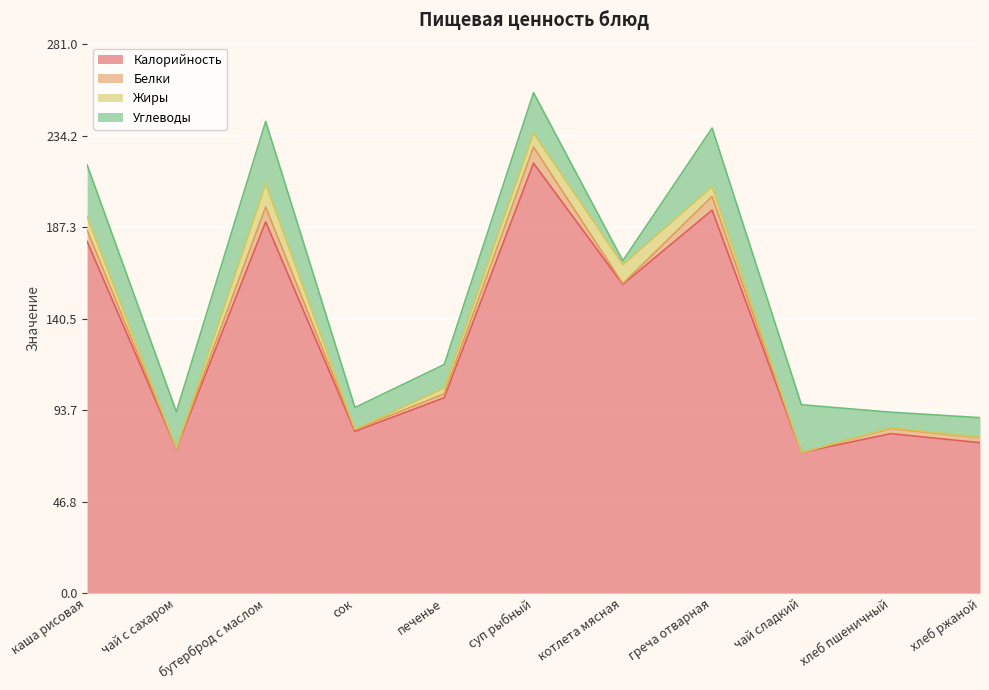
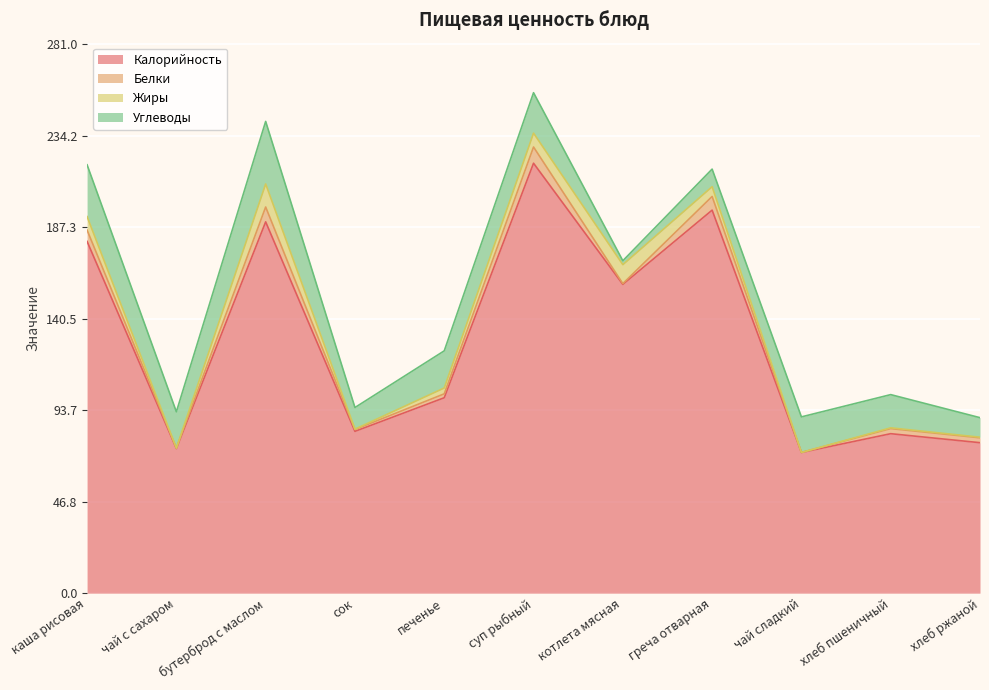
Углеводы, печенье: 12 -> 19
Углеводы, греча отварная: 30 -> 9
Углеводы, чай сладкий: 24 -> 18
Углеводы, хлеб пшеничный: 8 -> 17
